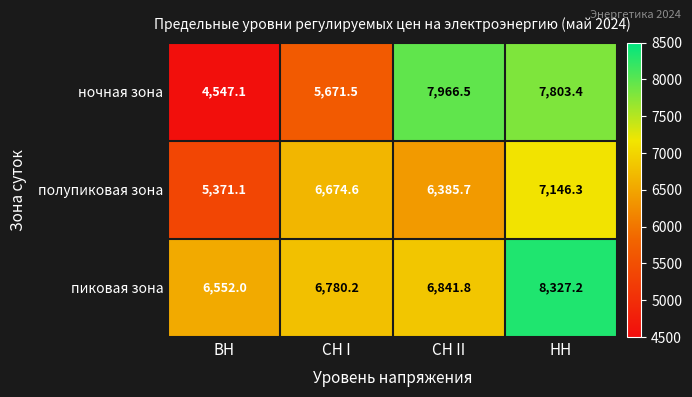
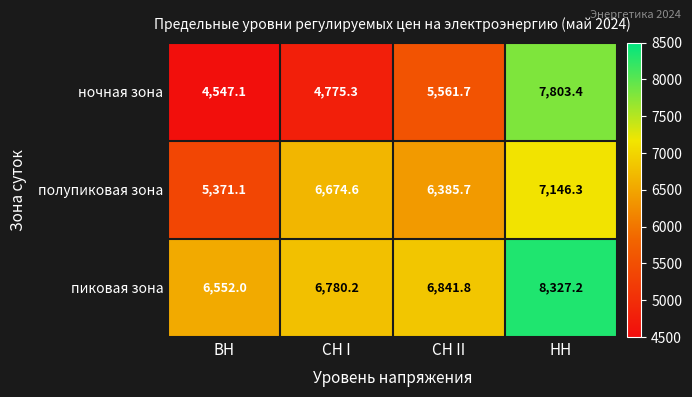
ночная зона, СН I: 5,671.5 -> 4,775.3
ночная зона, СН II: 7,966.5 -> 5,561.7
